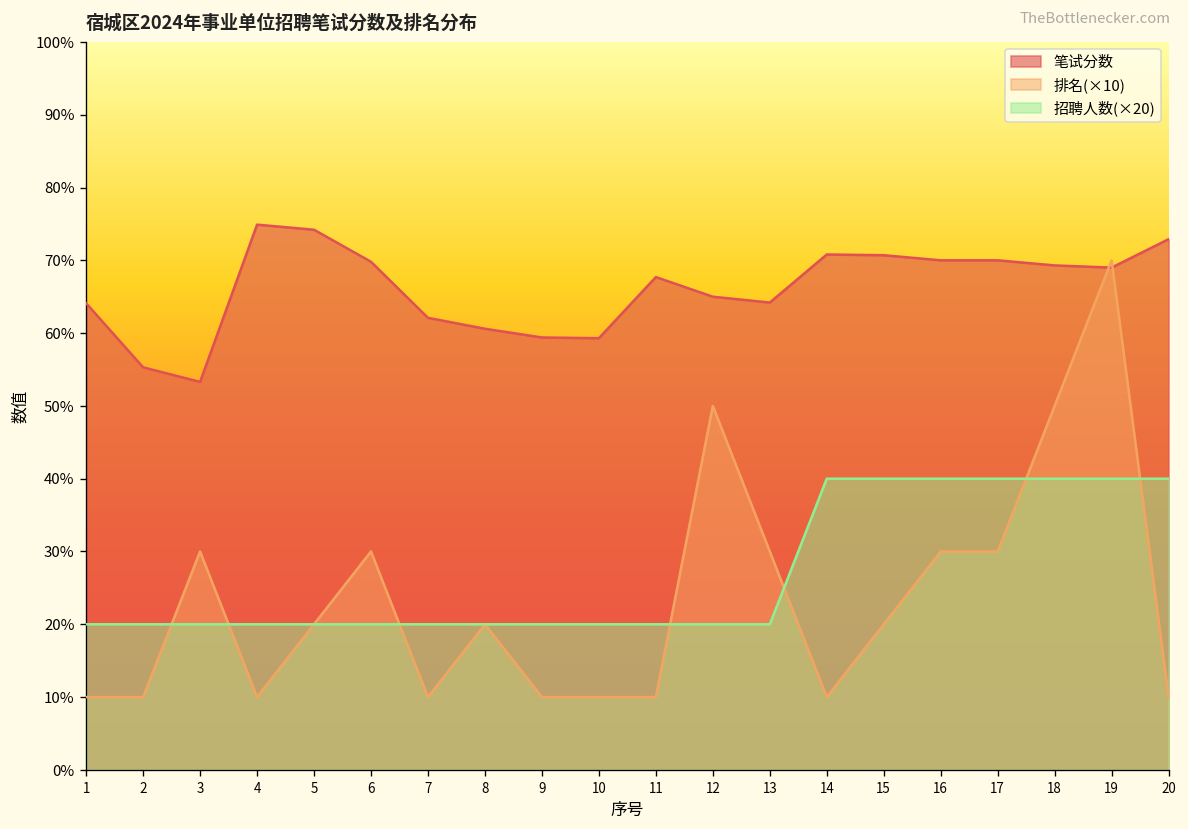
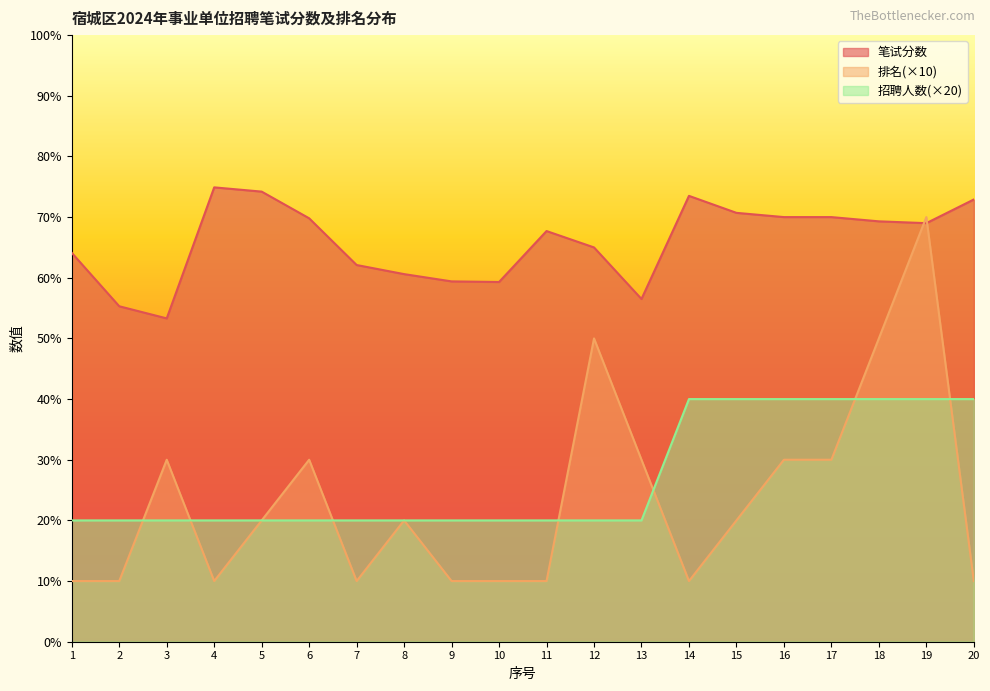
笔试分数, 13: 64% -> 57%
笔试分数, 14: 71% -> 74%
